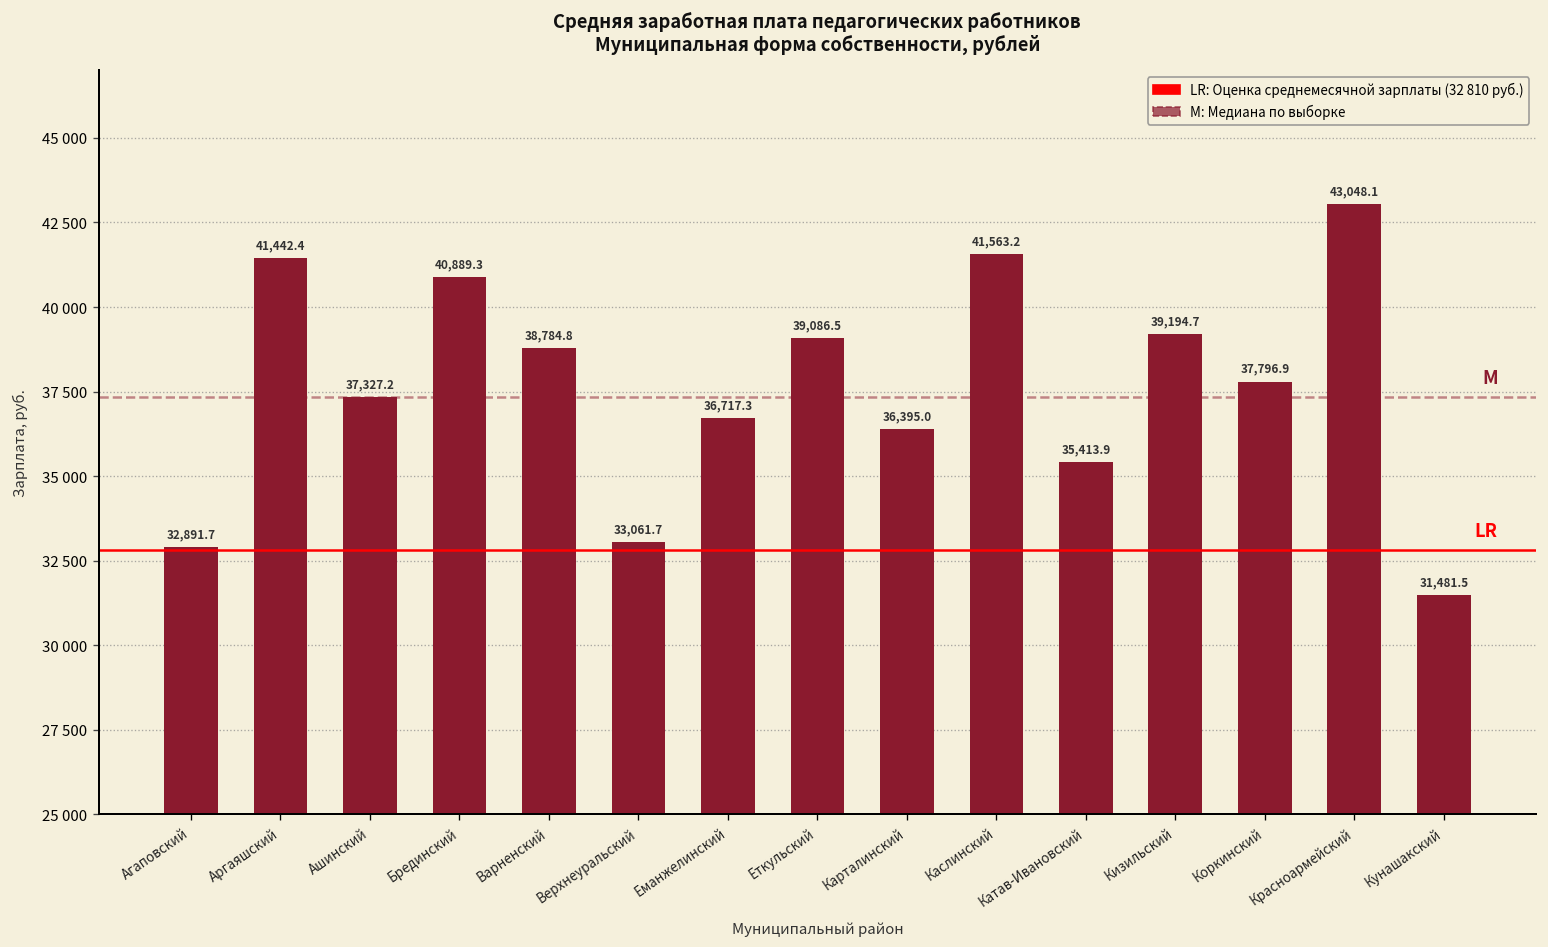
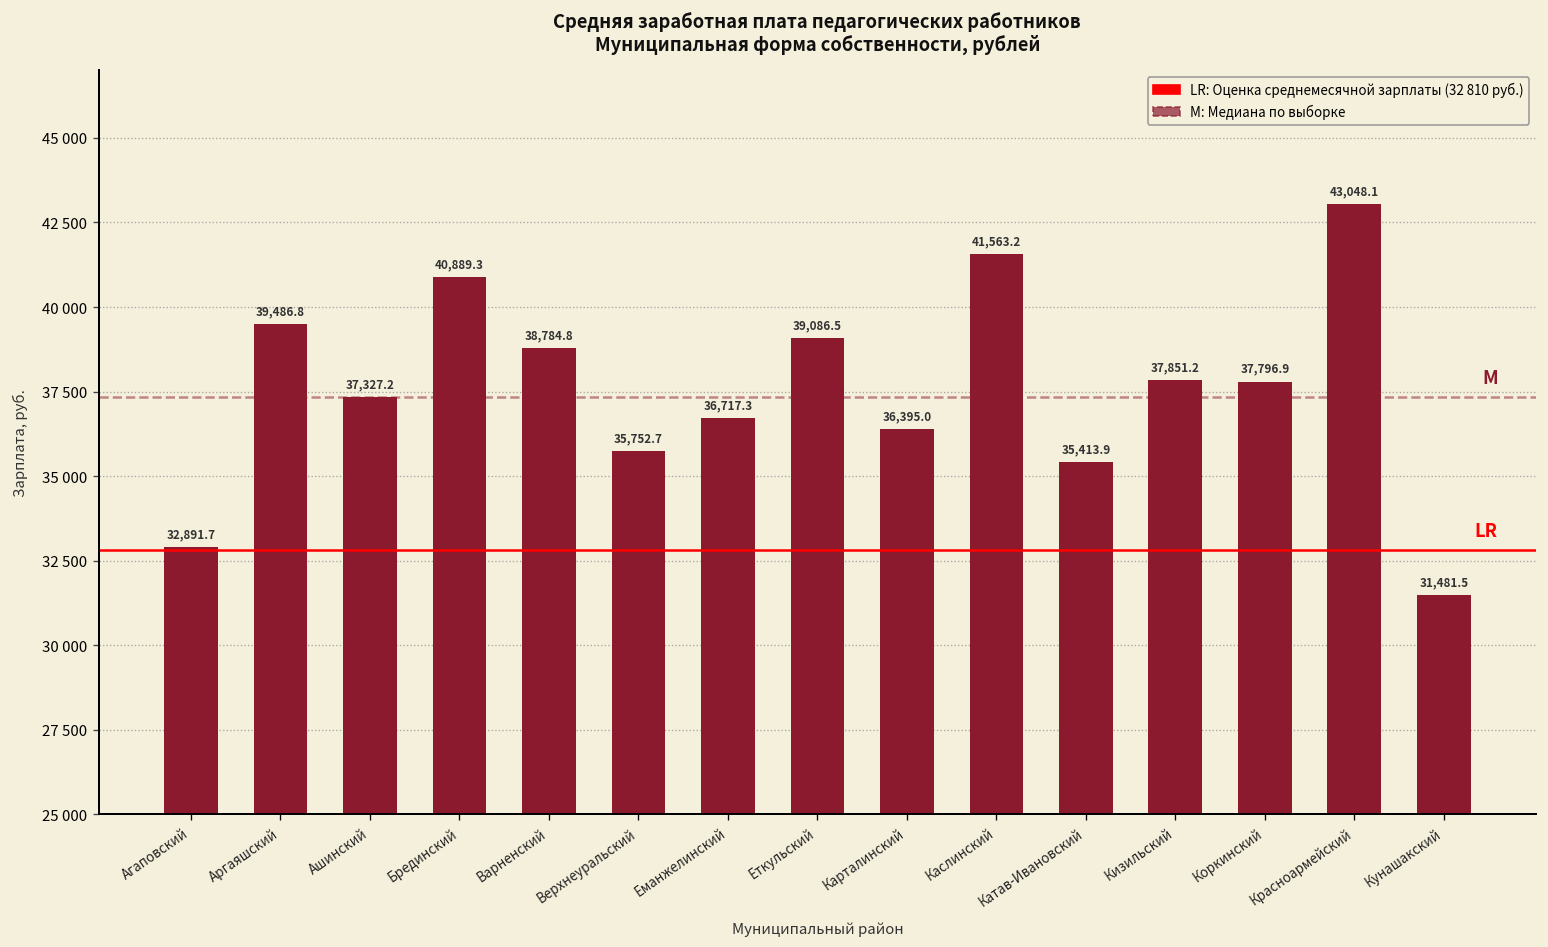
Аргаяшский: 41,442.4 -> 39,486.8
Верхнеуральский: 33,061.7 -> 35,752.7
Кизильский: 39,194.7 -> 37,851.2
